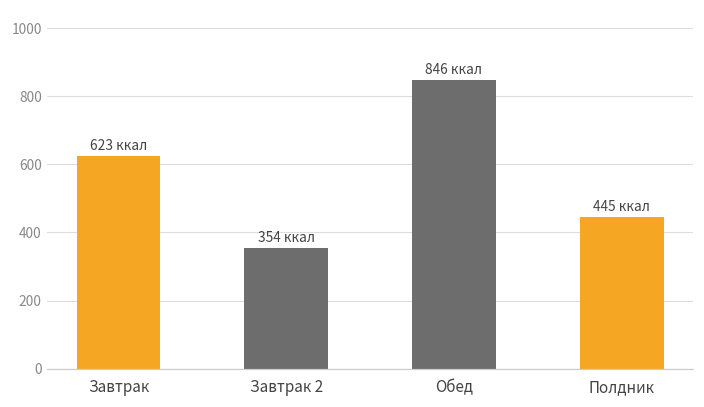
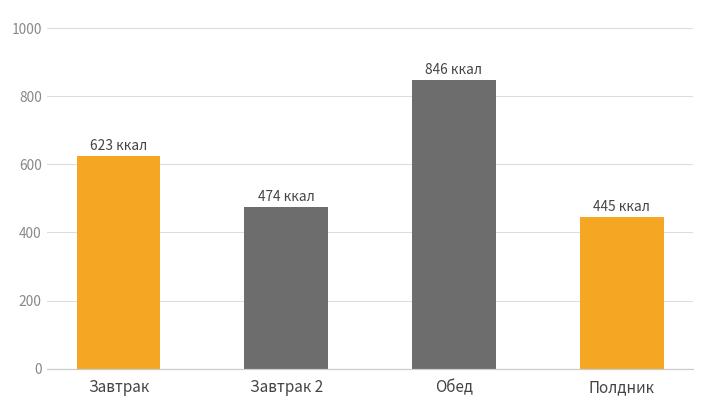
Завтрак 2: 354 -> 474
